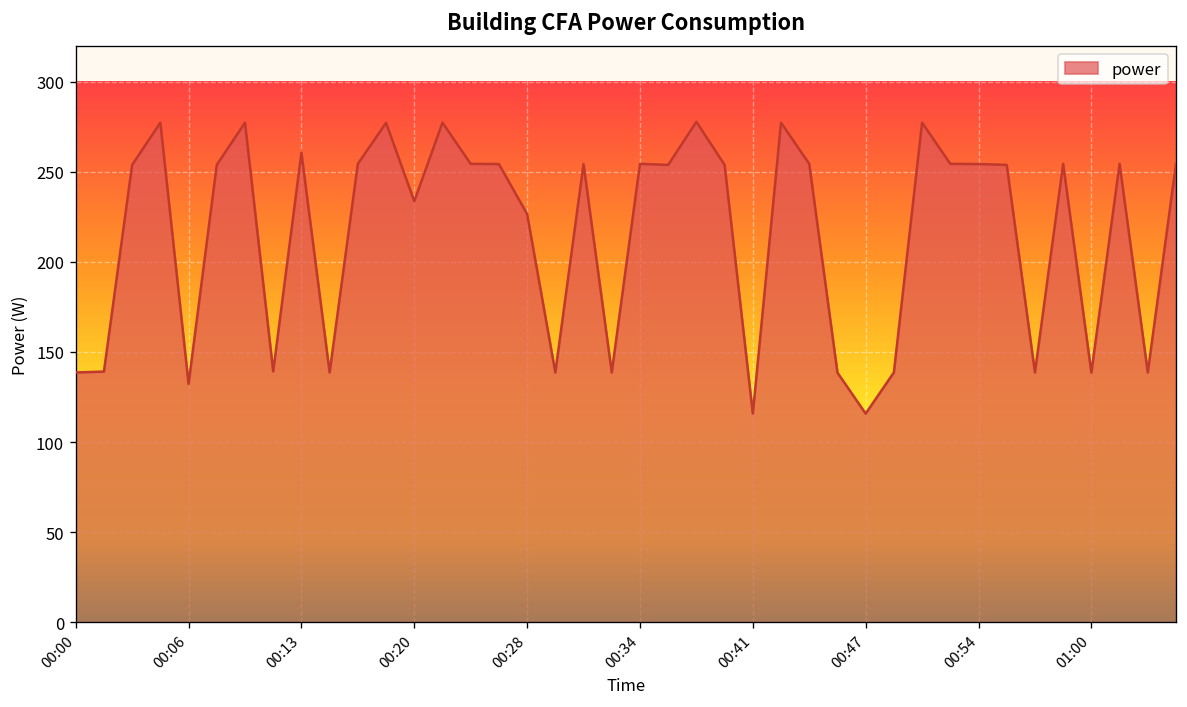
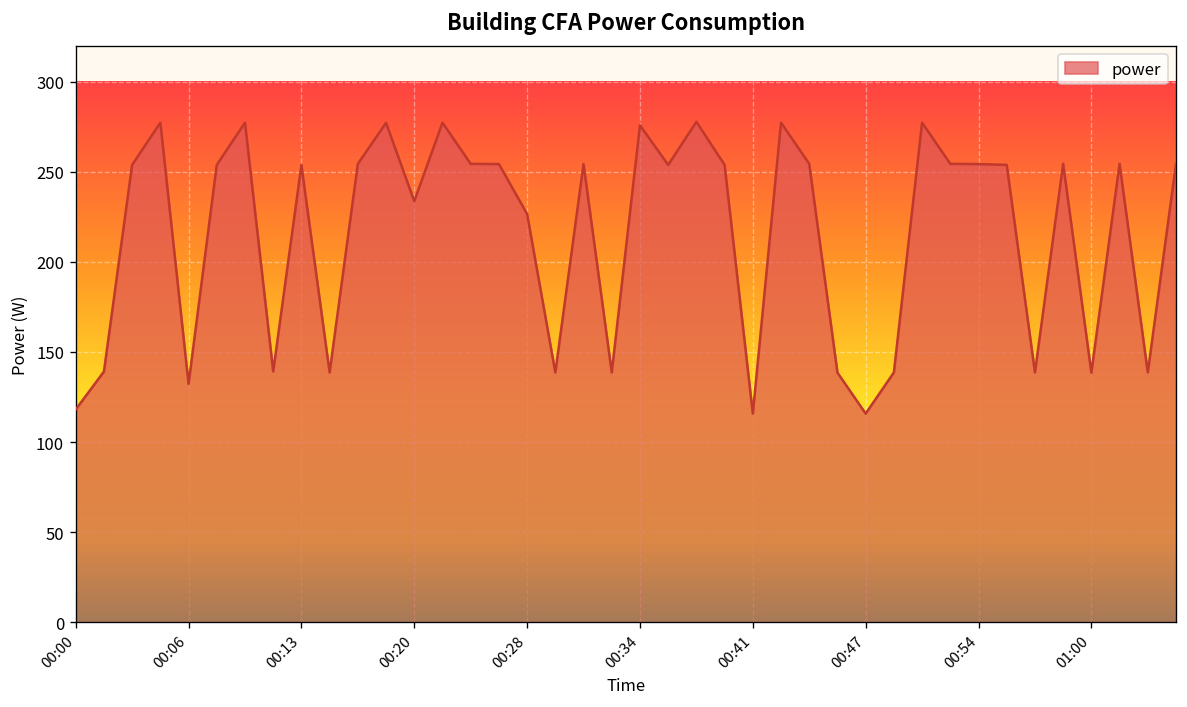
00:00: 139 -> 118
00:13: 261 -> 254
00:34: 254 -> 276
